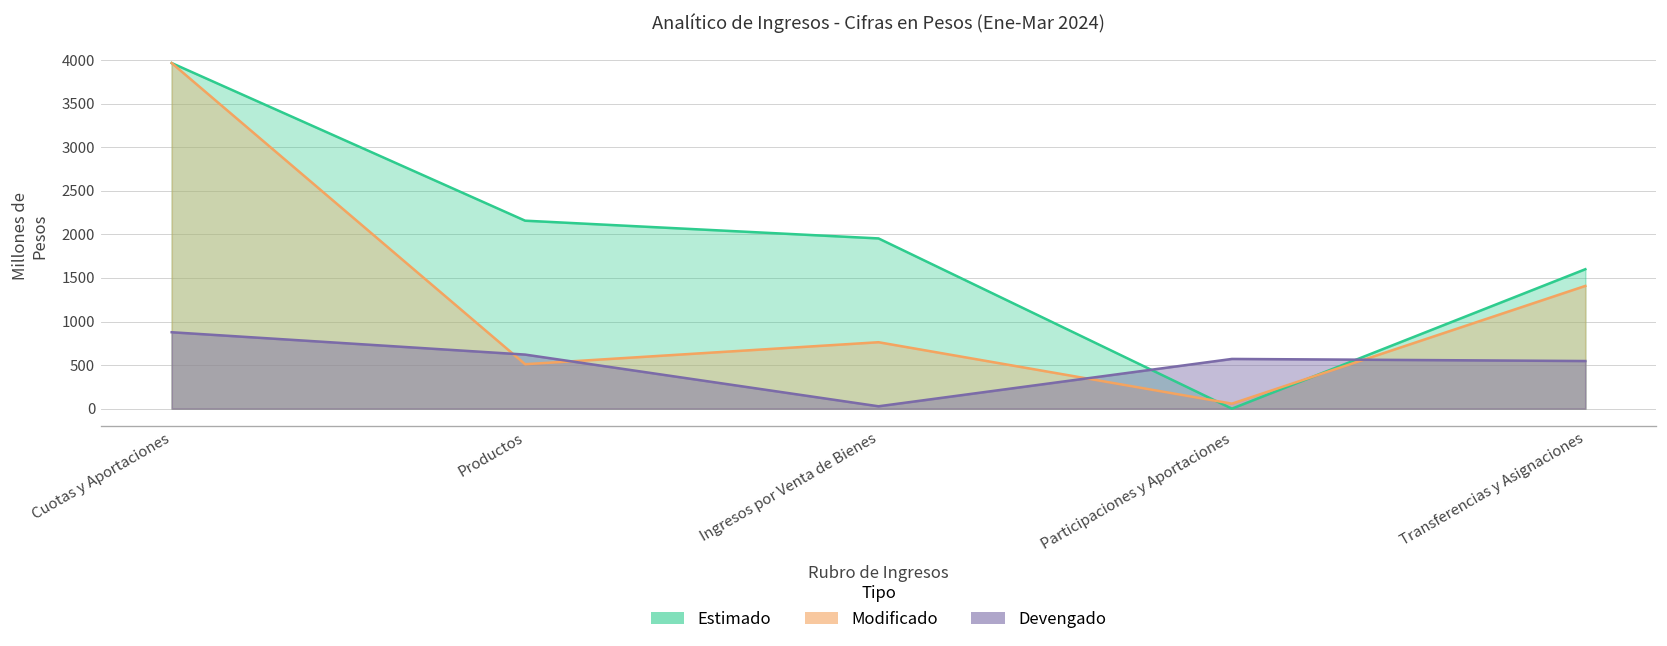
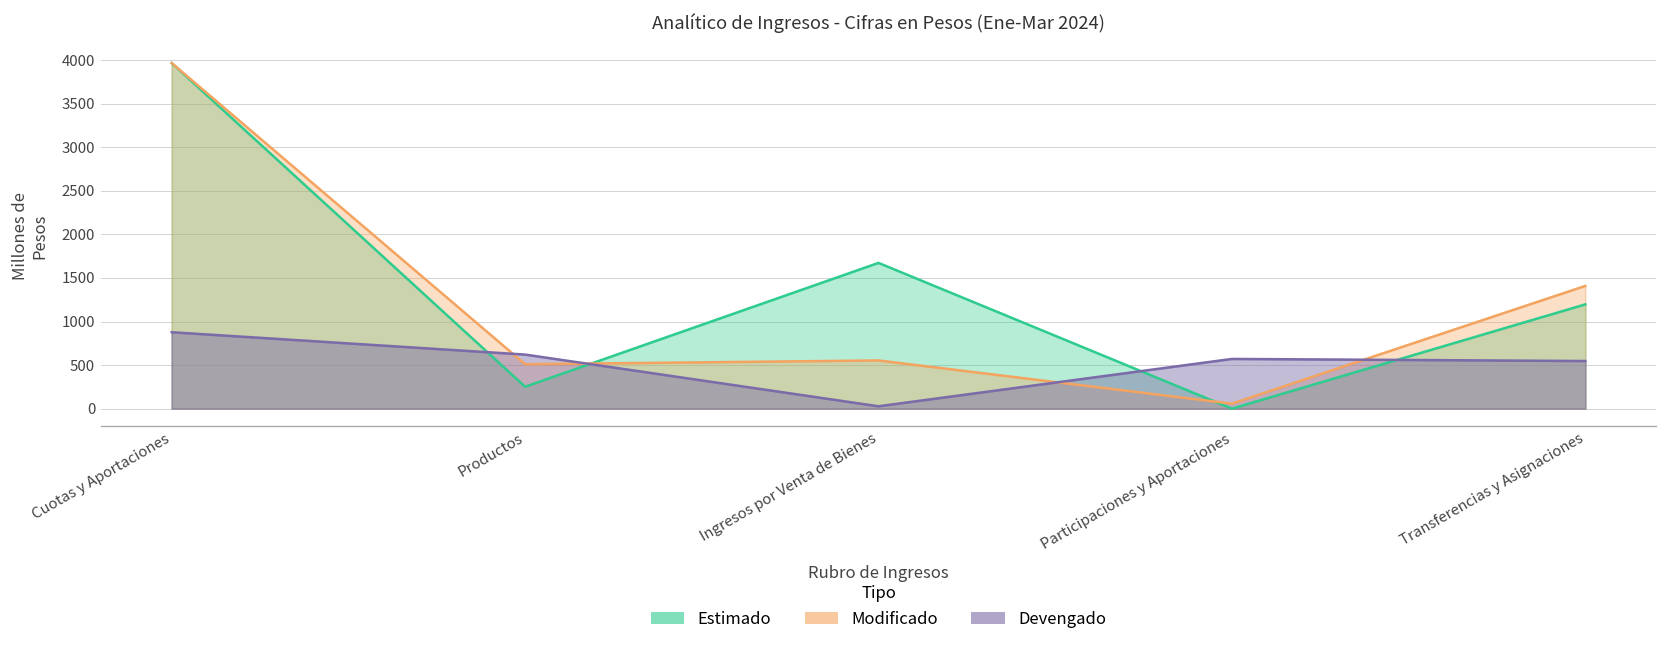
Estimado, Productos: 2200 -> 300
Estimado, Ingresos por Venta de Bienes: 2000 -> 1700
Modificado, Ingresos por Venta de Bienes: 800 -> 600
Estimado, Transferencias y Asignaciones: 1600 -> 1200
